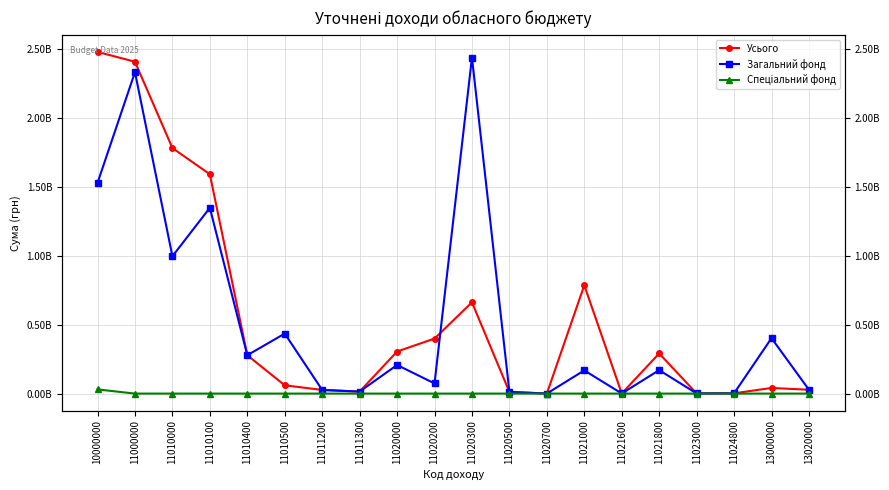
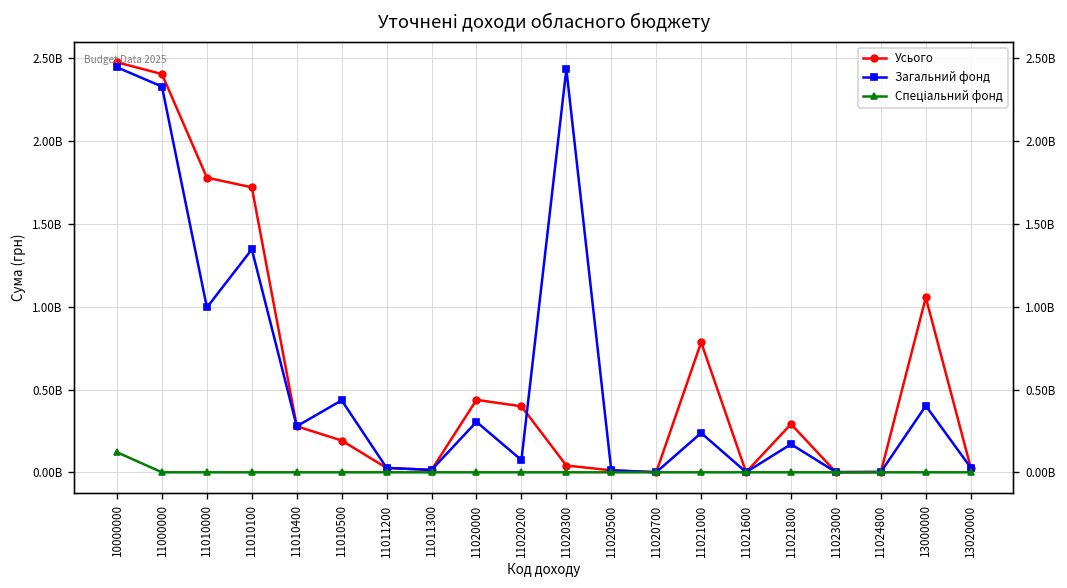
Загальний фонд, 10000000: 1530000000 -> 2450000000
Спеціальний фонд, 10000000: 30000000 -> 120000000
Усього, 11010100: 1590000000 -> 1720000000
Усього, 11010500: 60000000 -> 190000000
Усього, 11020000: 300000000 -> 440000000
Загальний фонд, 11020000: 210000000 -> 300000000
Усього, 11020300: 660000000 -> 40000000
Загальний фонд, 11021000: 170000000 -> 240000000
Усього, 13000000: 40000000 -> 1060000000
